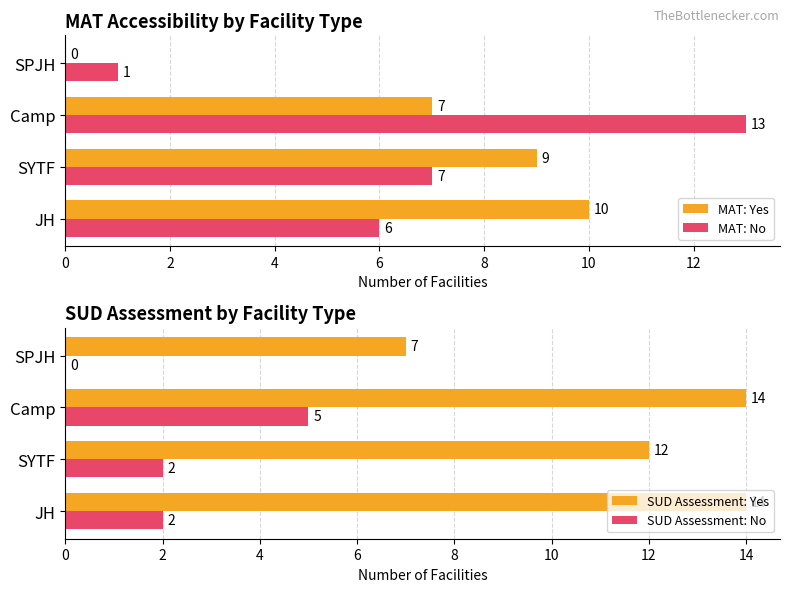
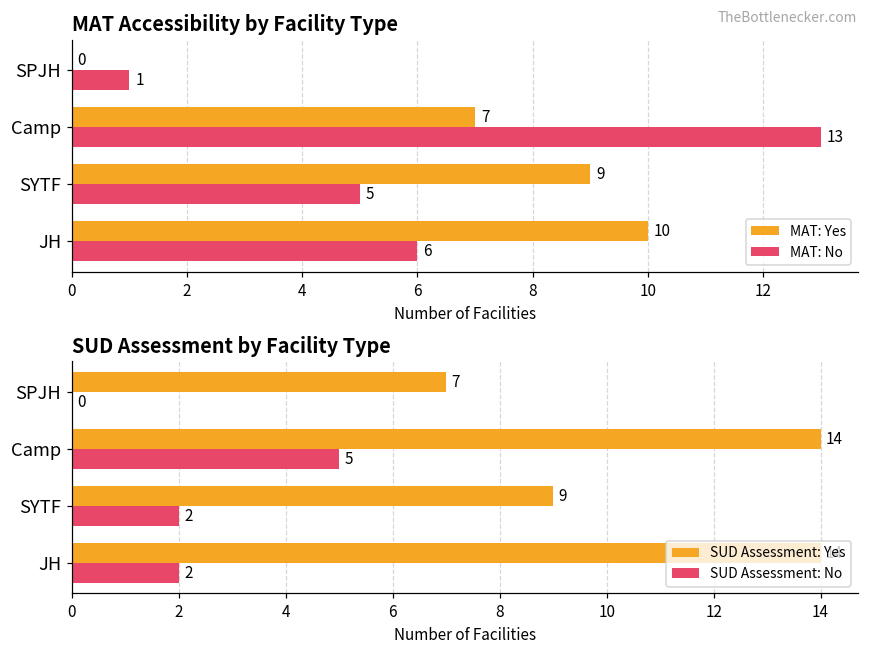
MAT Accessibility by Facility Type, MAT: No, SYTF: 7 -> 5
SUD Assessment by Facility Type, SUD Assessment: Yes, SYTF: 12 -> 9
